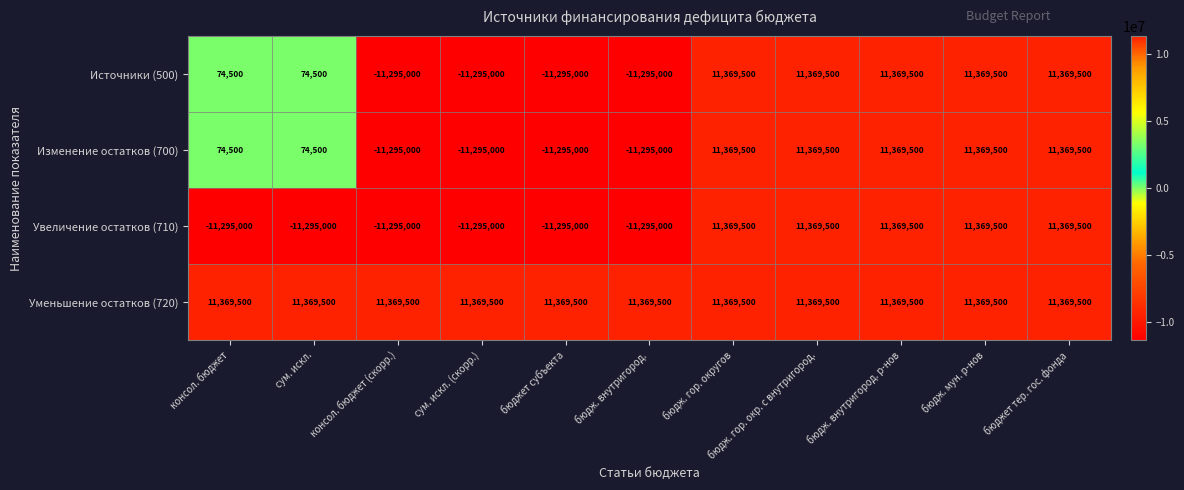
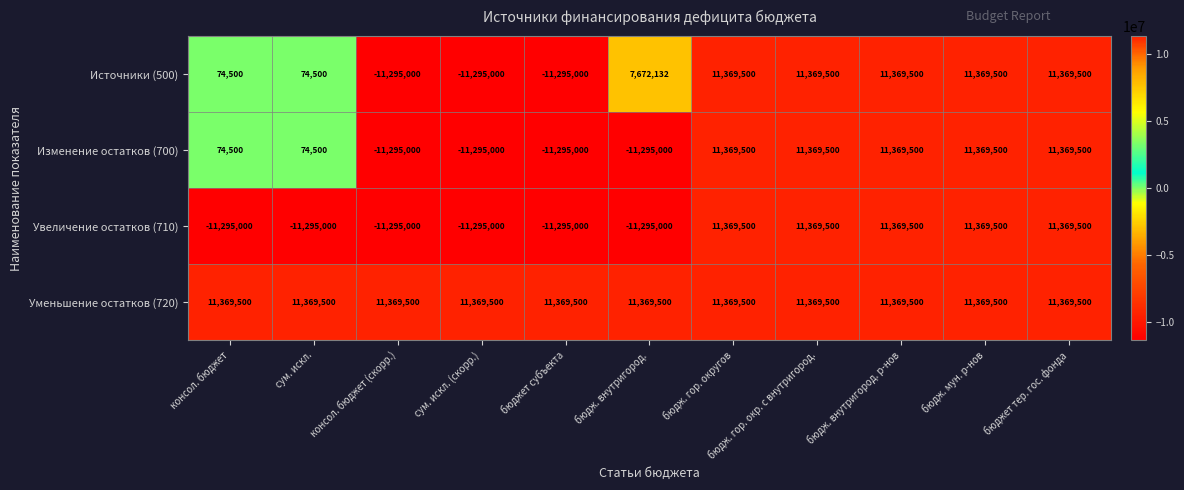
Источники (500), бюдж. внутригород.: -11,295,000 -> 7,672,132
